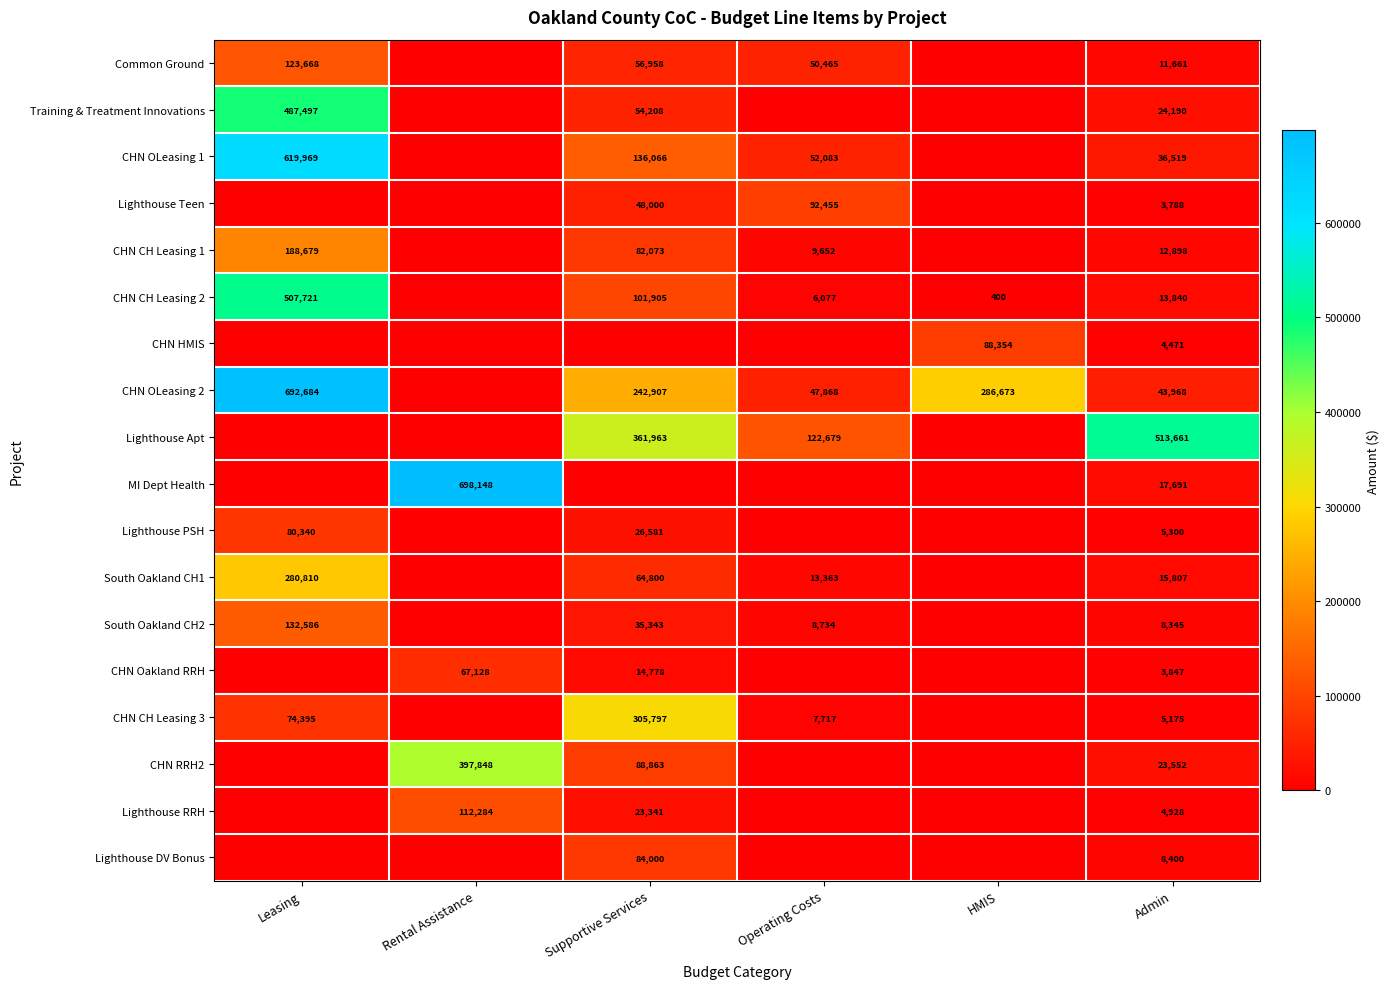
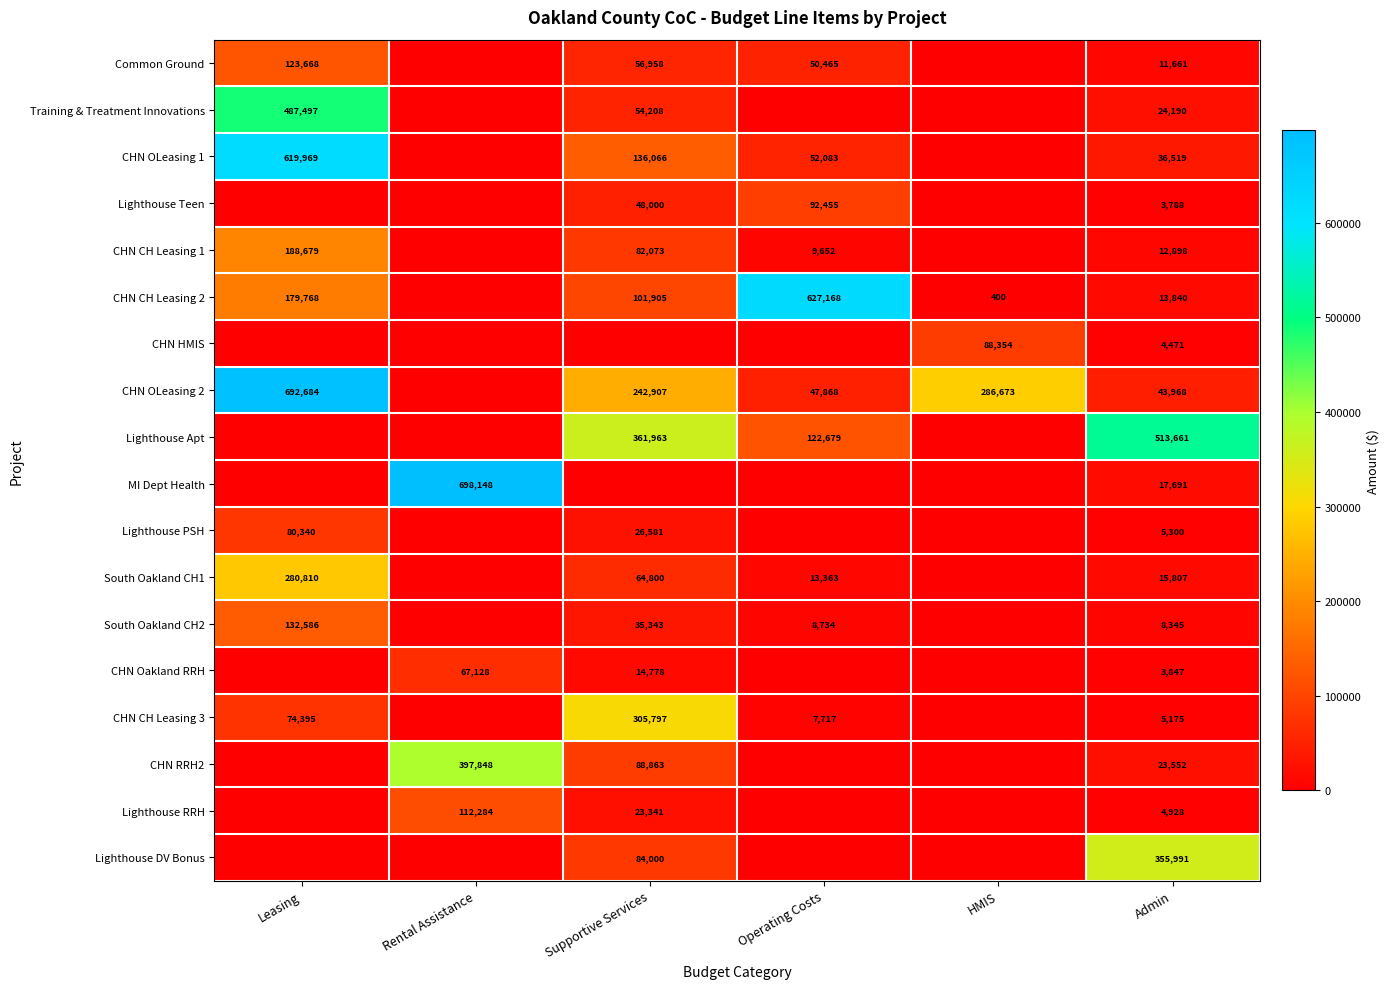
CHN CH Leasing 2, Leasing: 507,721 -> 179,768
CHN CH Leasing 2, Operating Costs: 6,077 -> 627,168
Lighthouse DV Bonus, Admin: 8,400 -> 355,991
